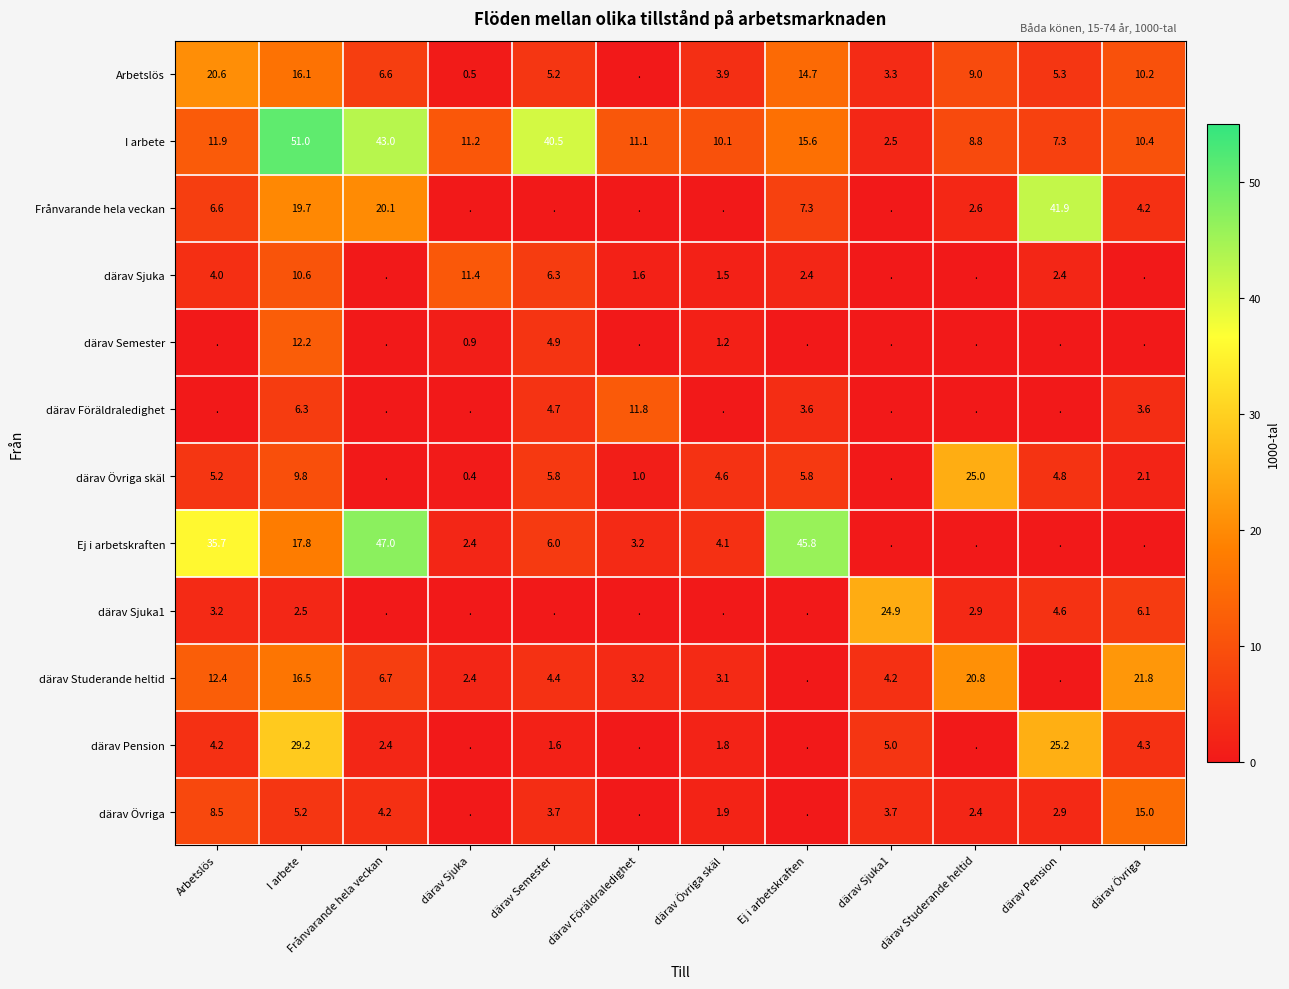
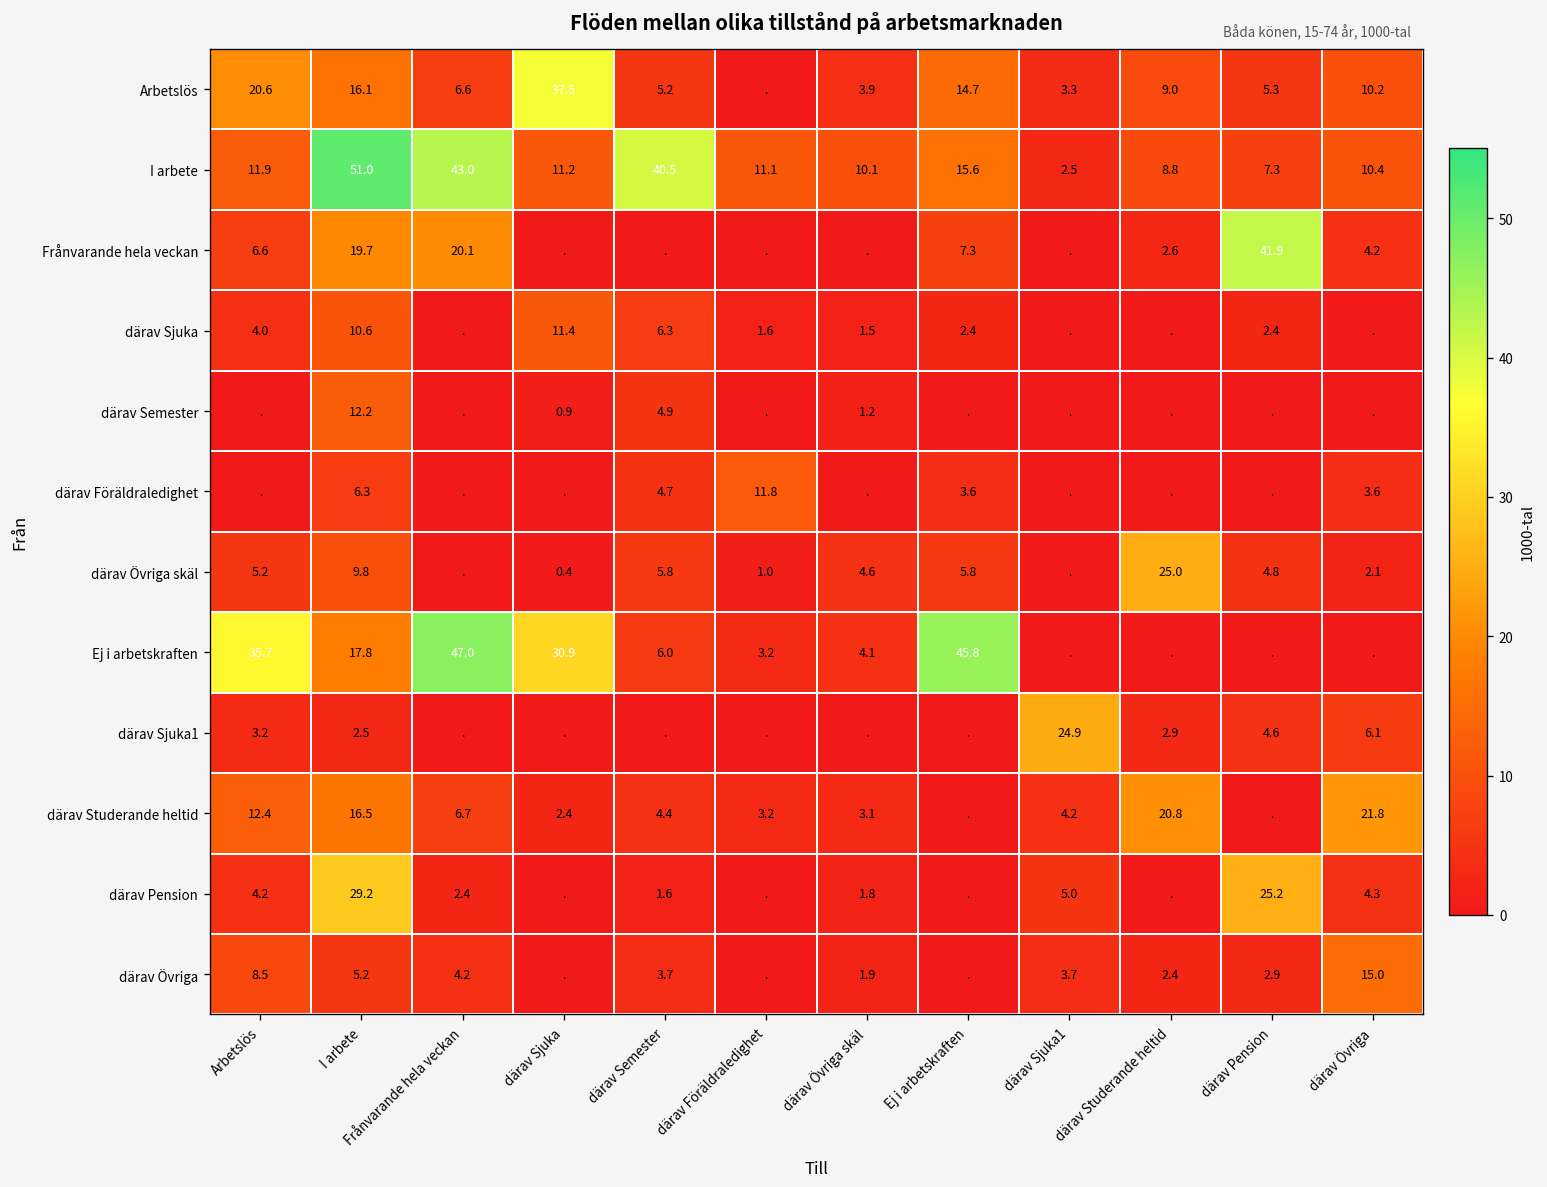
Arbetslös, därav Sjuka: 0.5 -> 37.5
Ej i arbetskraften, därav Sjuka: 2.4 -> 30.9
